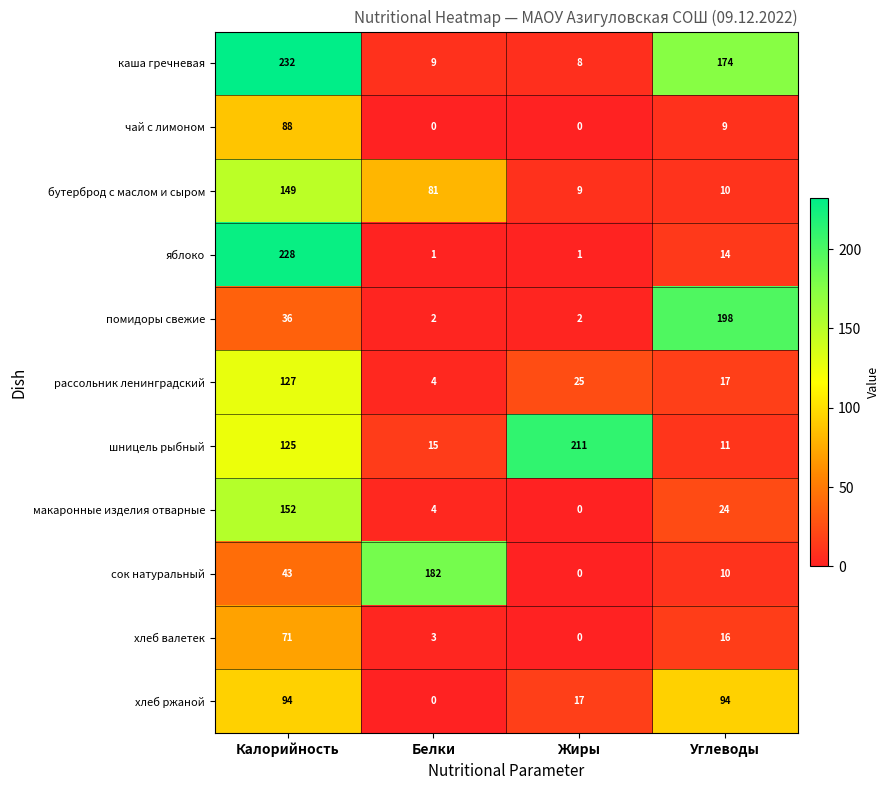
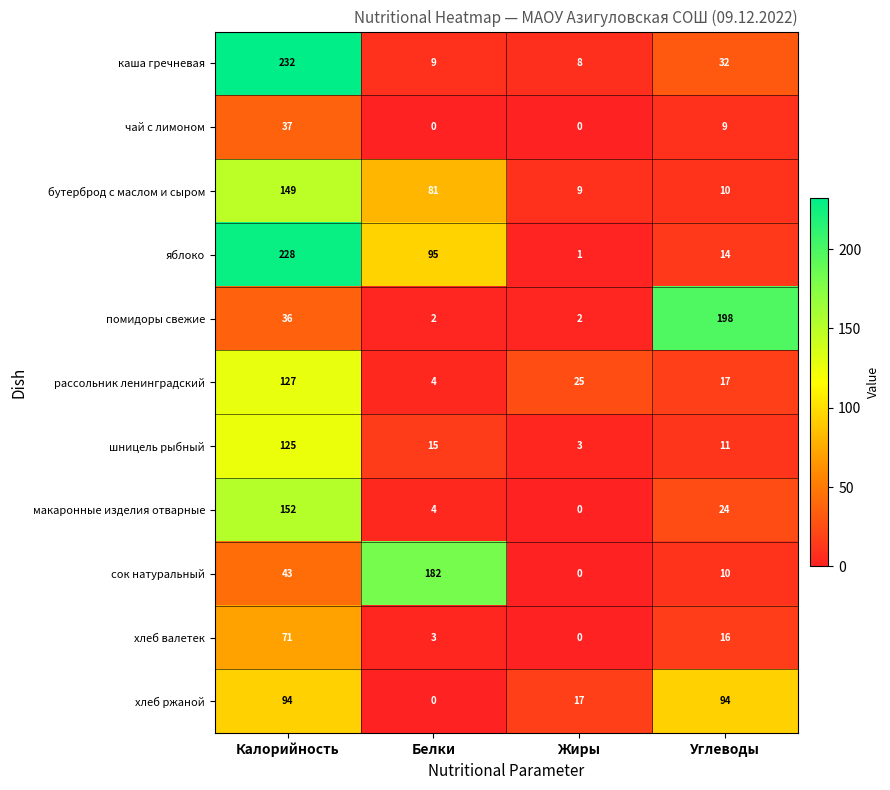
каша гречневая, Углеводы: 174 -> 32
чай с лимоном, Калорийность: 88 -> 37
яблоко, Белки: 1 -> 95
шницель рыбный, Жиры: 211 -> 3
